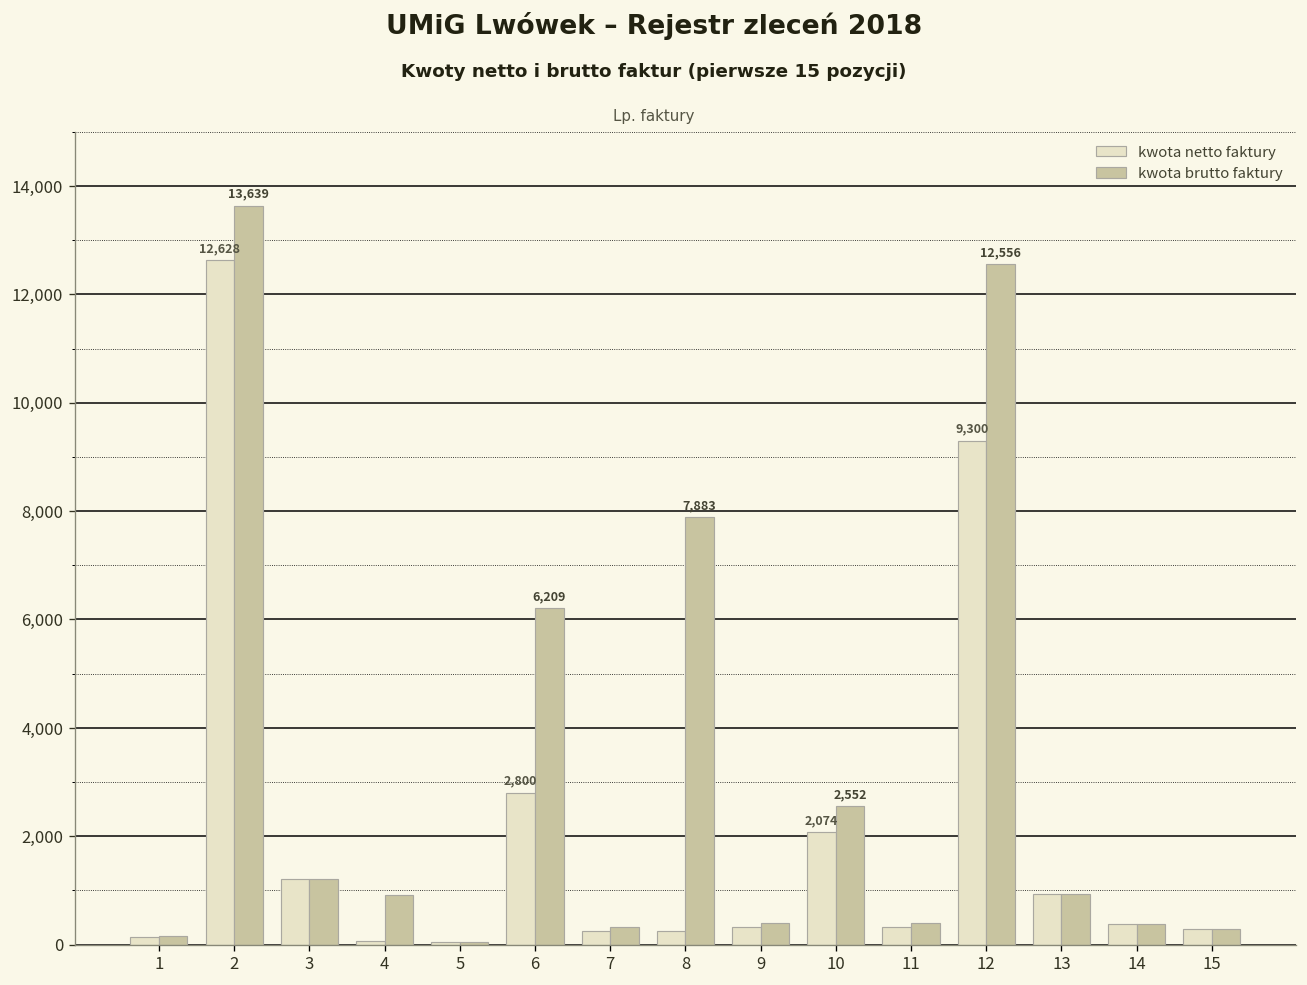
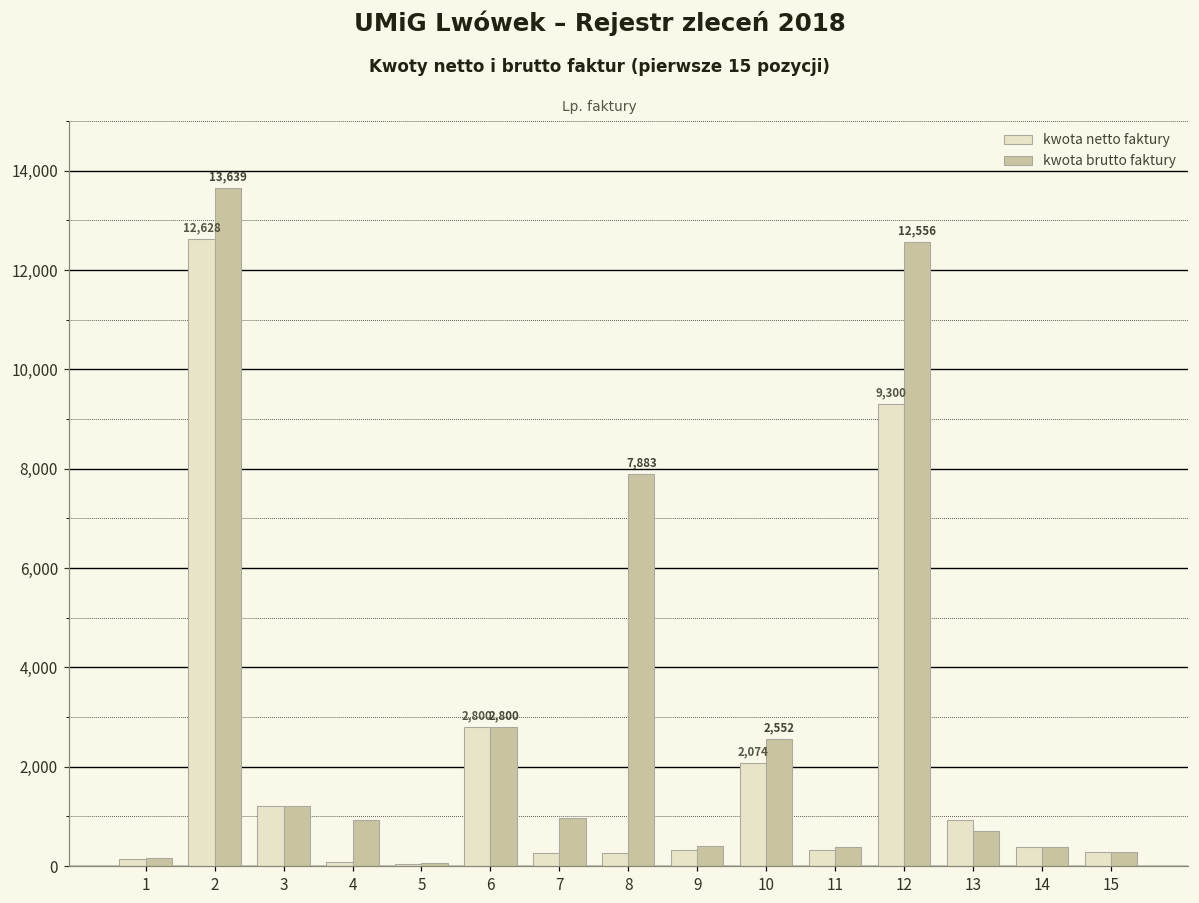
kwota brutto faktury, 6: 6,209 -> 2,800
kwota brutto faktury, 7: 300 -> 1,000
kwota brutto faktury, 13: 900 -> 700
